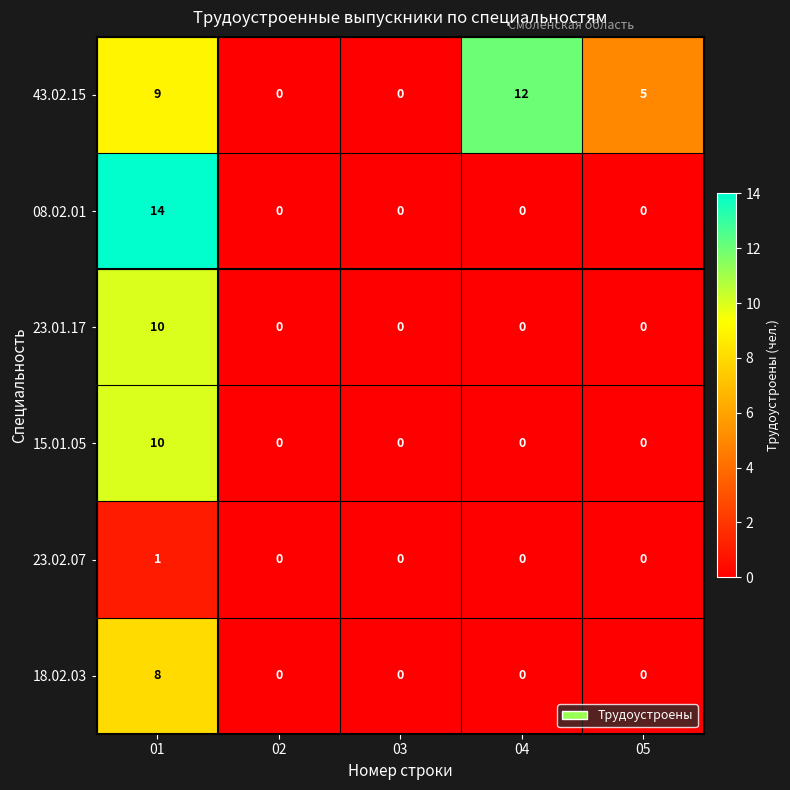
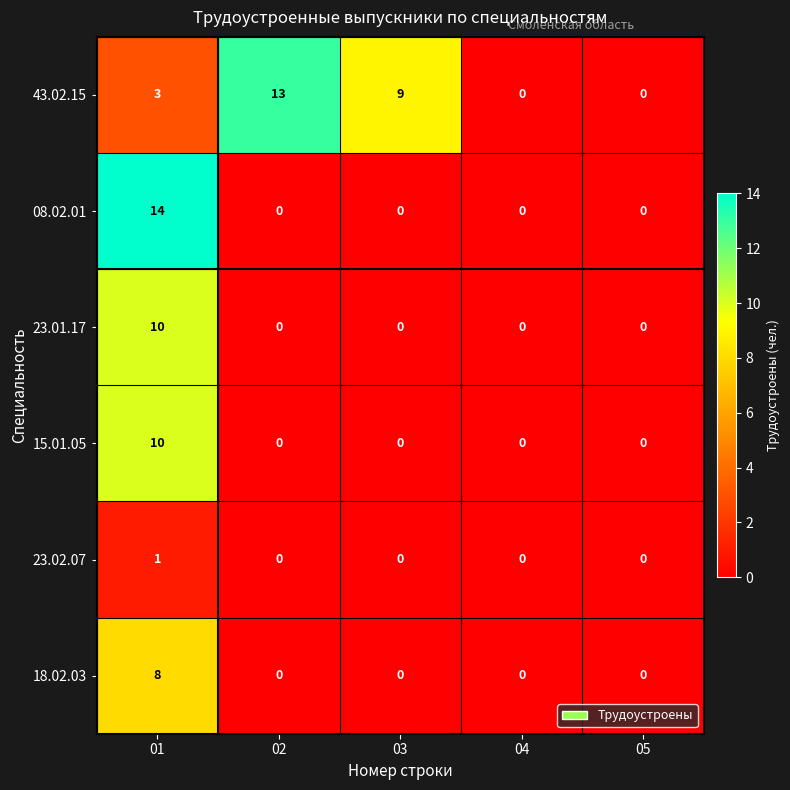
43.02.15, 01: 9 -> 3
43.02.15, 02: 0 -> 13
43.02.15, 03: 0 -> 9
43.02.15, 04: 12 -> 0
43.02.15, 05: 5 -> 0
